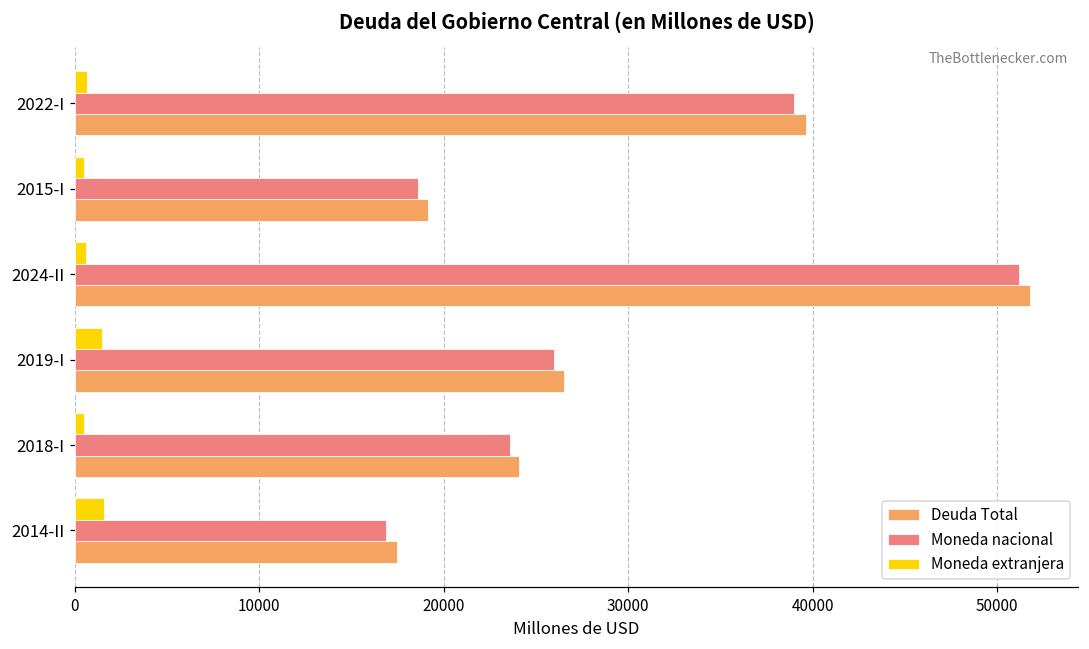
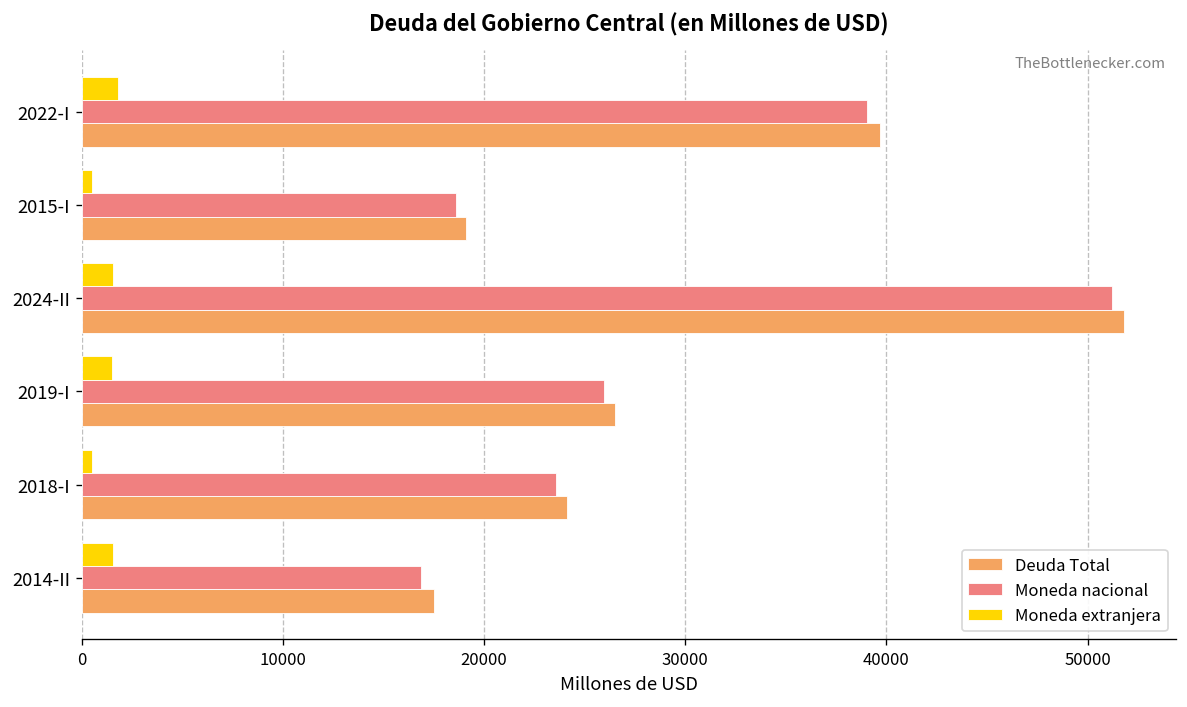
Moneda extranjera, 2022-I: 600 -> 1800
Moneda extranjera, 2024-II: 600 -> 1600
